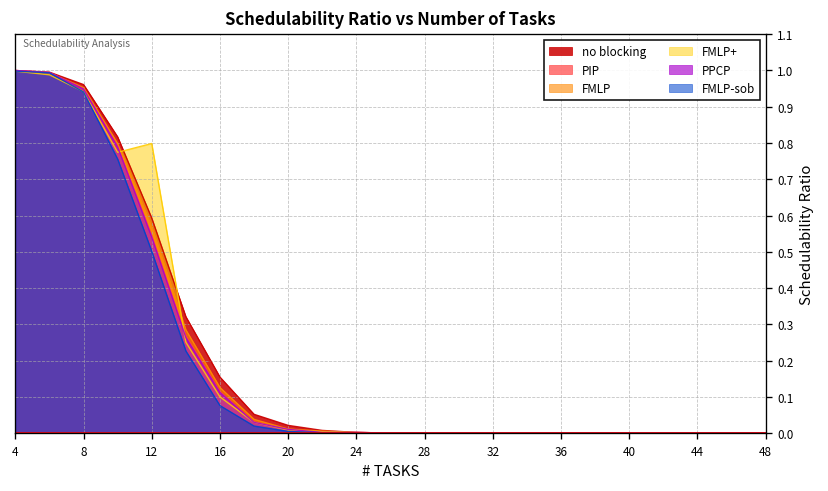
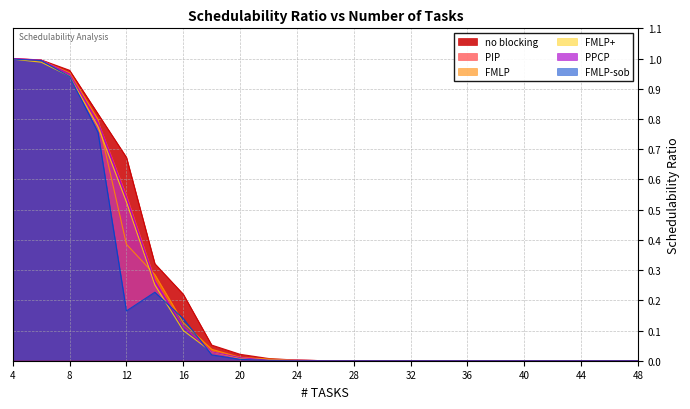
no blocking, 12: 0.59 -> 0.67
FMLP, 12: 0.57 -> 0.39
FMLP+, 12: 0.80 -> 0.53
FMLP-sob, 12: 0.50 -> 0.16
no blocking, 16: 0.15 -> 0.22
FMLP-sob, 16: 0.08 -> 0.14
